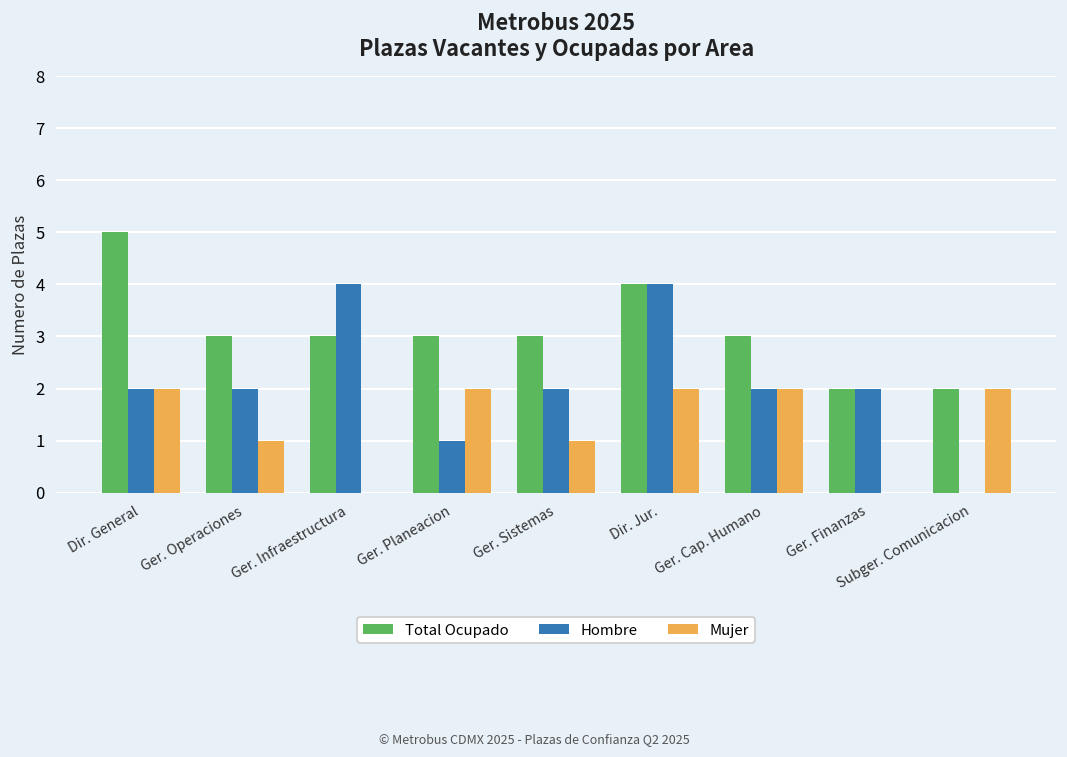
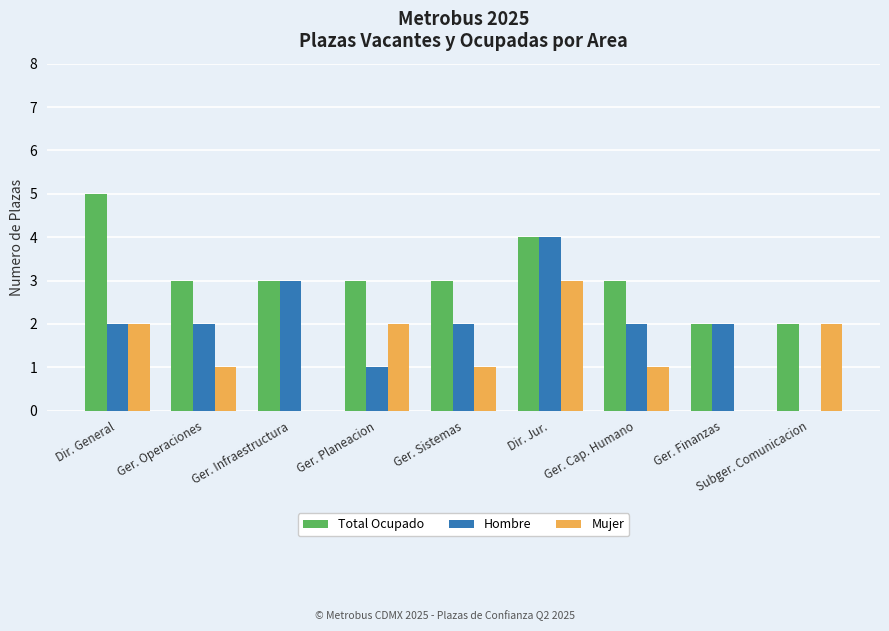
Hombre, Ger. Infraestructura: 4 -> 3
Mujer, Dir. Jur.: 2 -> 3
Mujer, Ger. Cap. Humano: 2 -> 1
